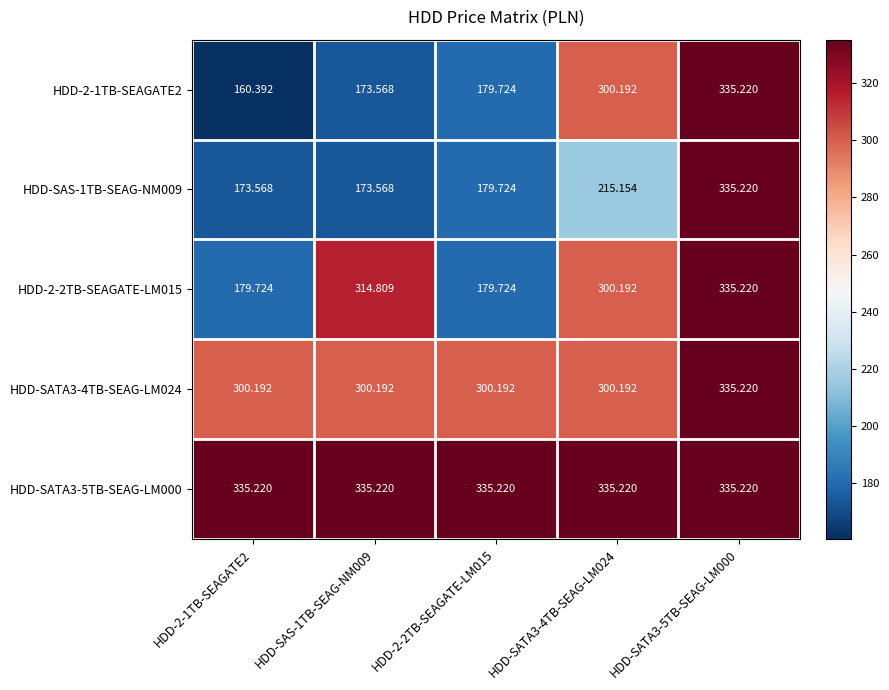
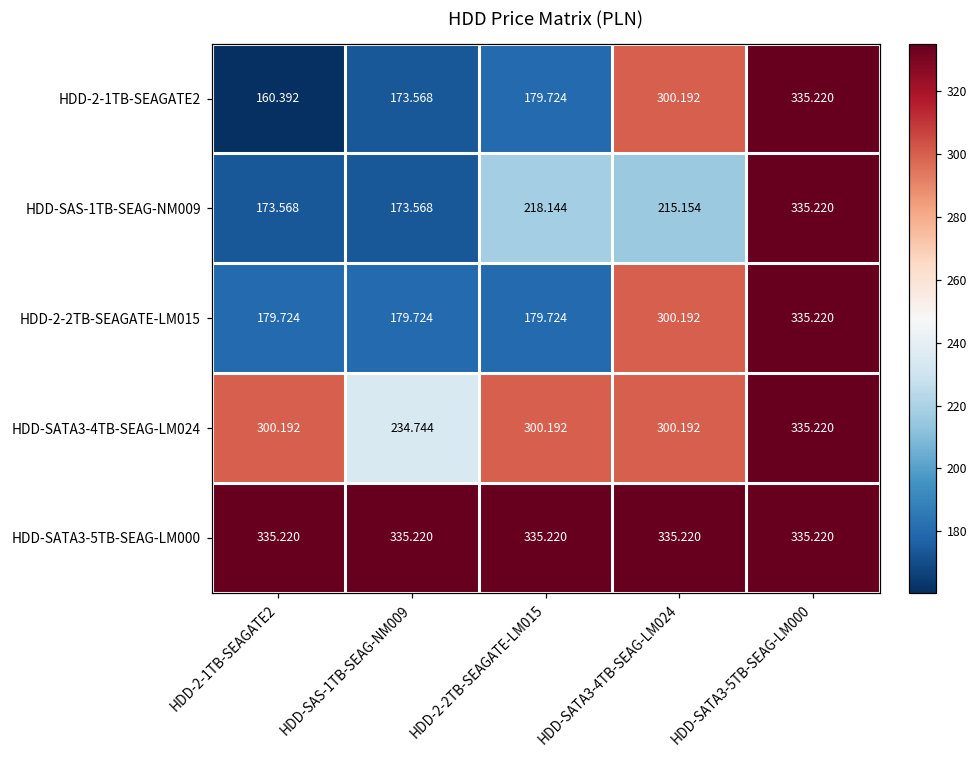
HDD-SAS-1TB-SEAG-NM009, HDD-2-2TB-SEAGATE-LM015: 179.724 -> 218.144
HDD-2-2TB-SEAGATE-LM015, HDD-SAS-1TB-SEAG-NM009: 314.809 -> 179.724
HDD-SATA3-4TB-SEAG-LM024, HDD-SAS-1TB-SEAG-NM009: 300.192 -> 234.744
